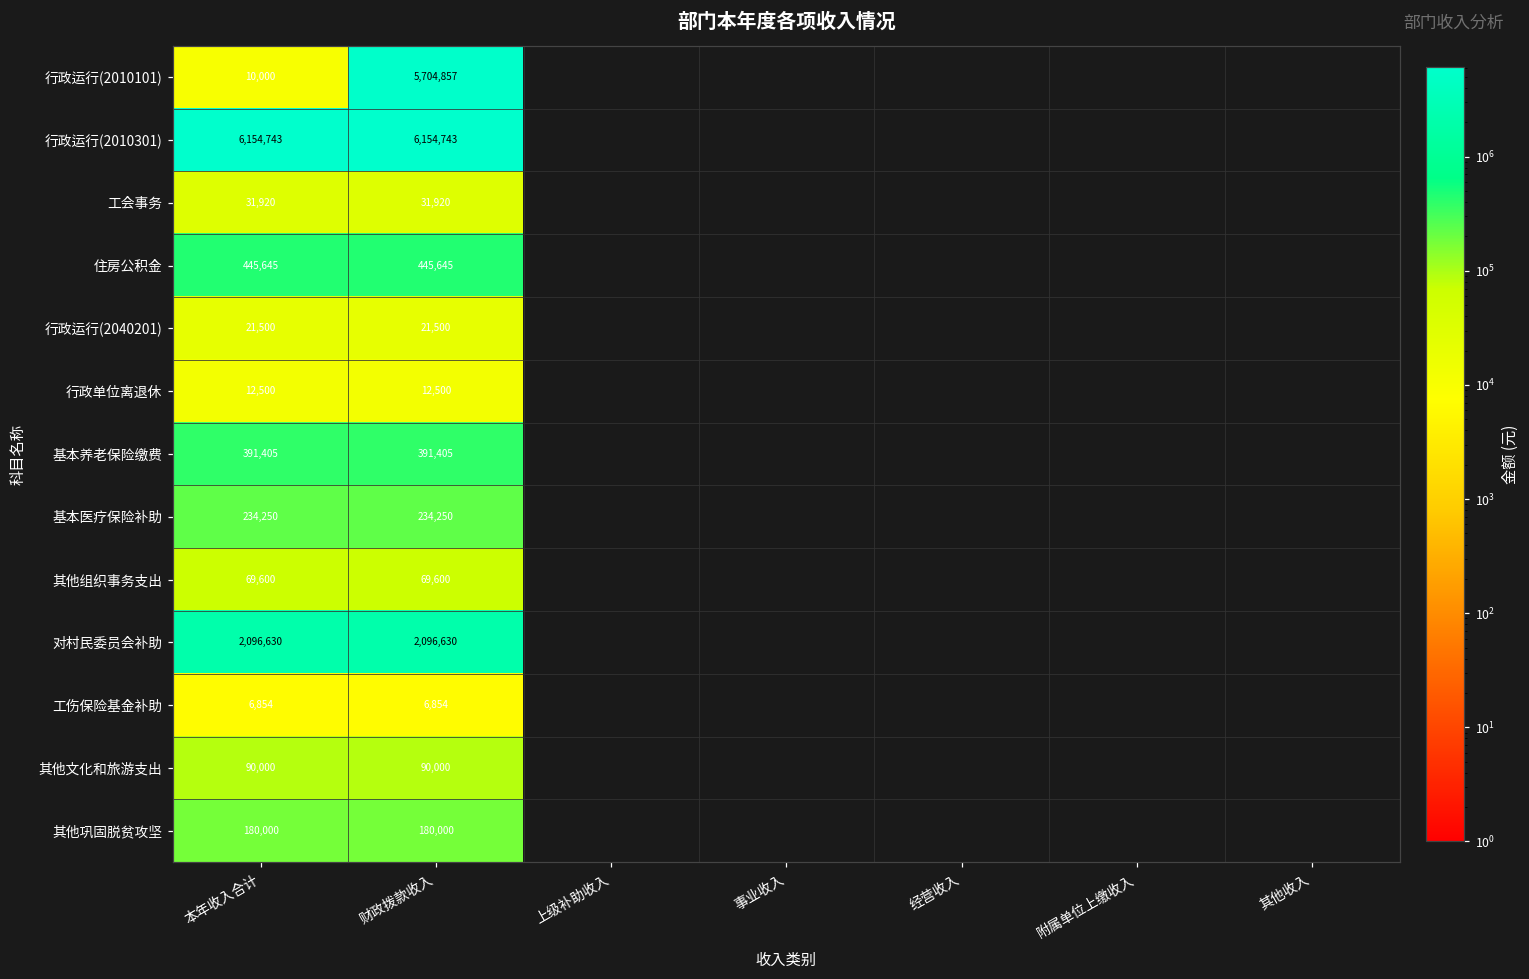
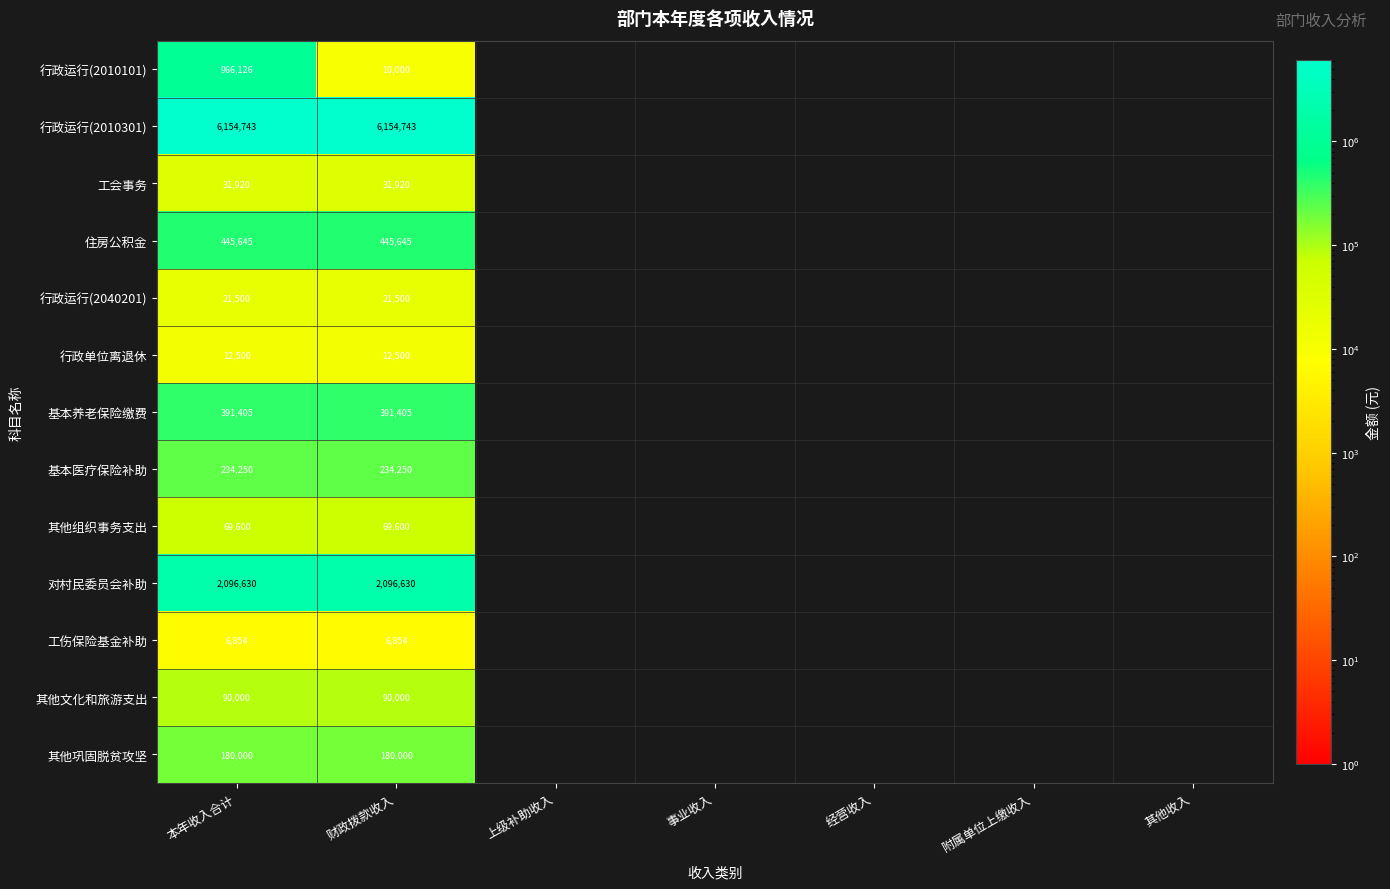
行政运行(2010101), 本年收入合计: 10,000 -> 966,126
行政运行(2010101), 财政拨款收入: 5,704,857 -> 10,000
